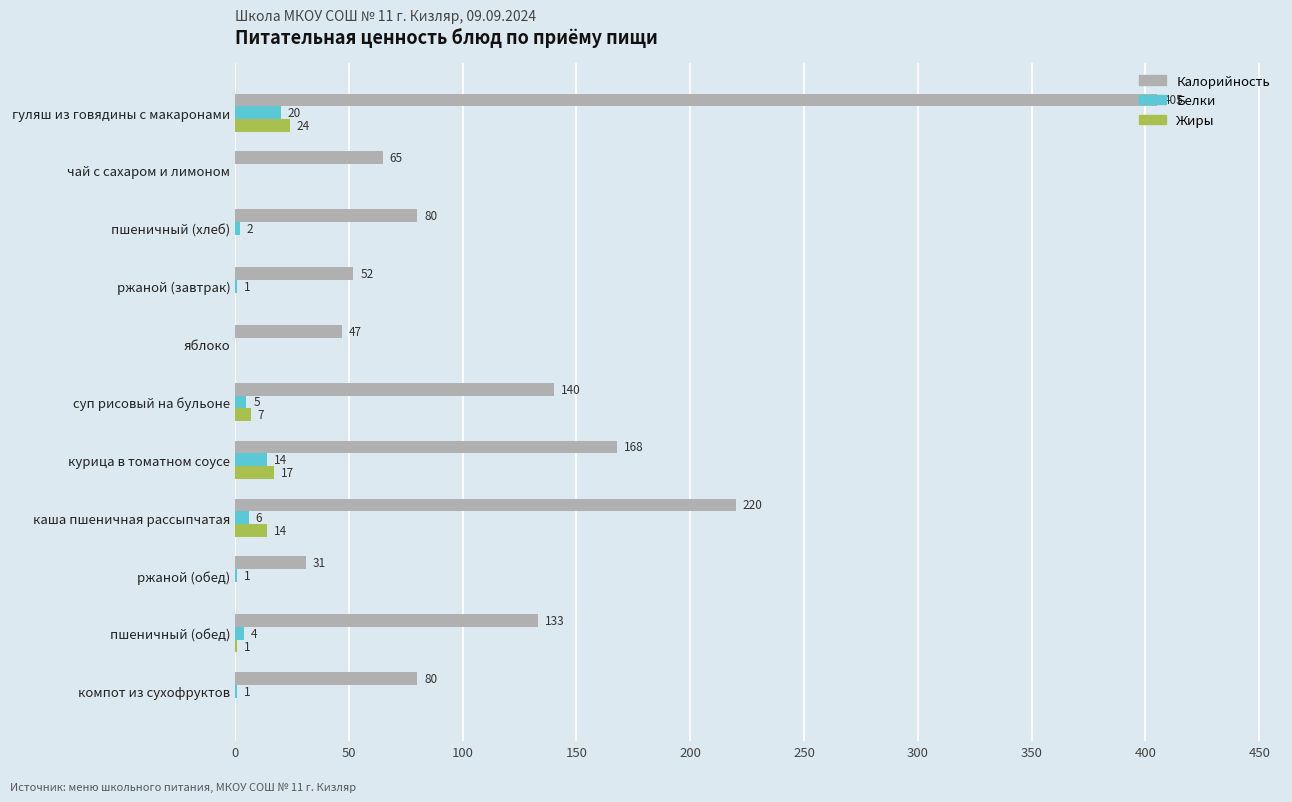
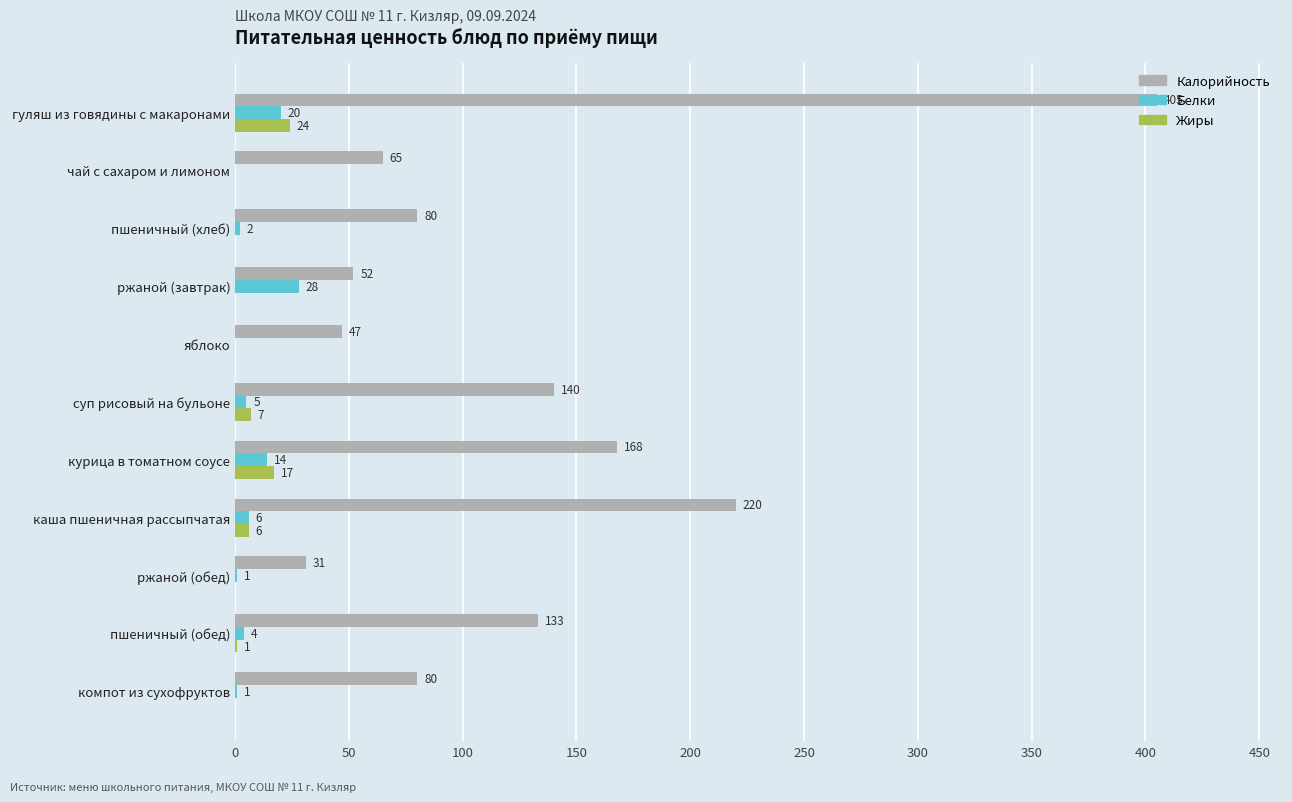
Белки, ржаной (завтрак): 1 -> 28
Жиры, каша пшеничная рассыпчатая: 14 -> 6
